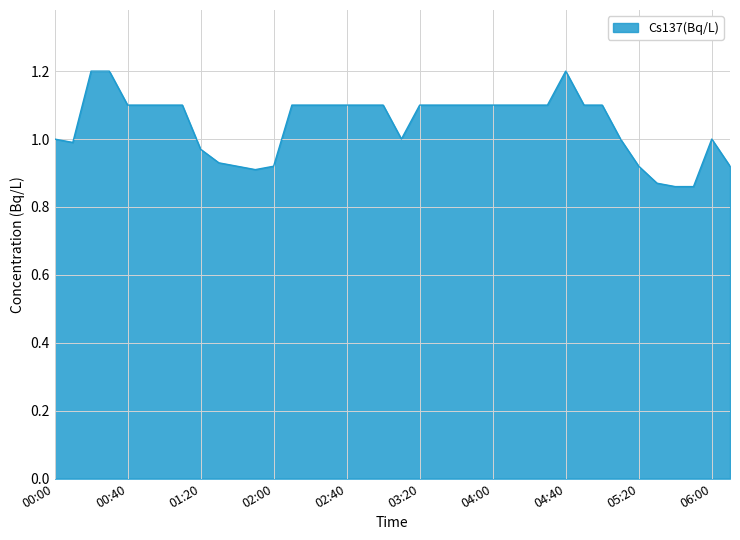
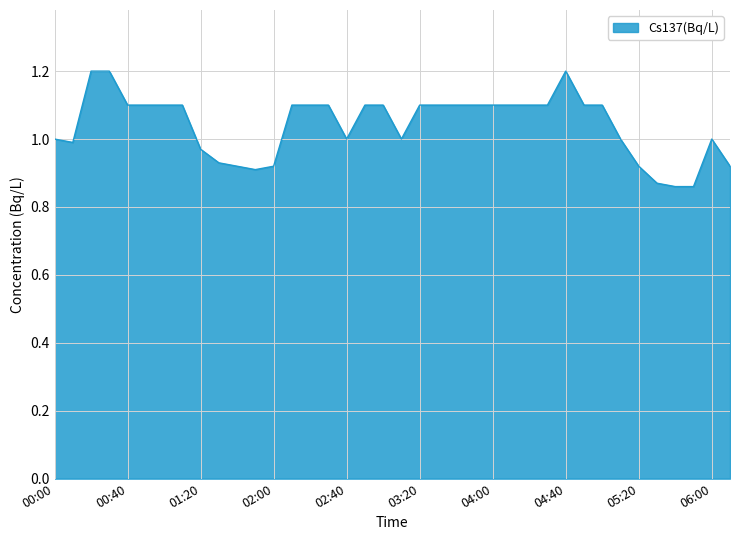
02:40: 1.1 -> 1.0
